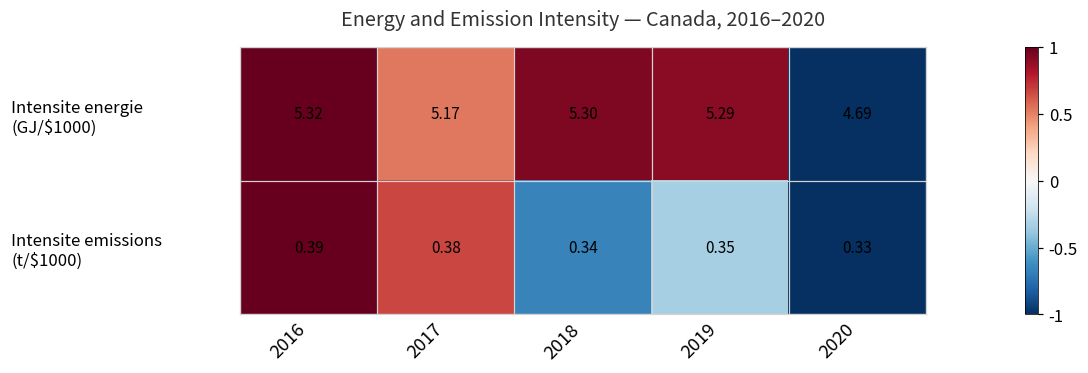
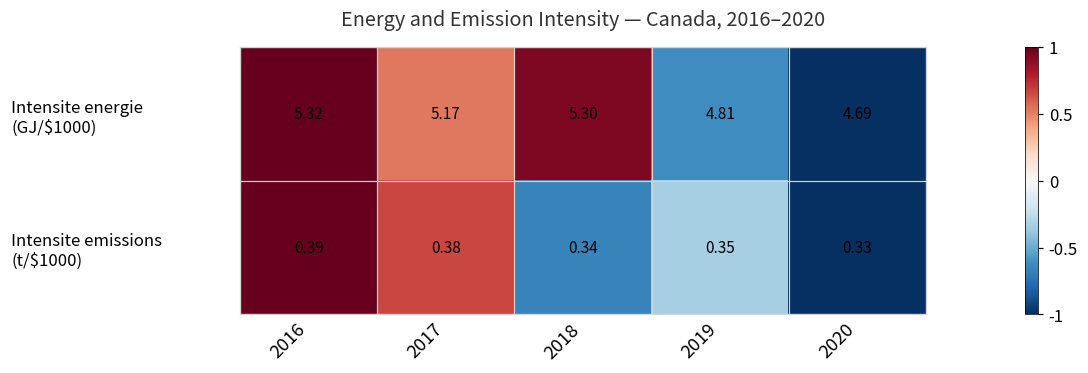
Intensite energie (GJ/$1000), 2019: 5.29 -> 4.81
